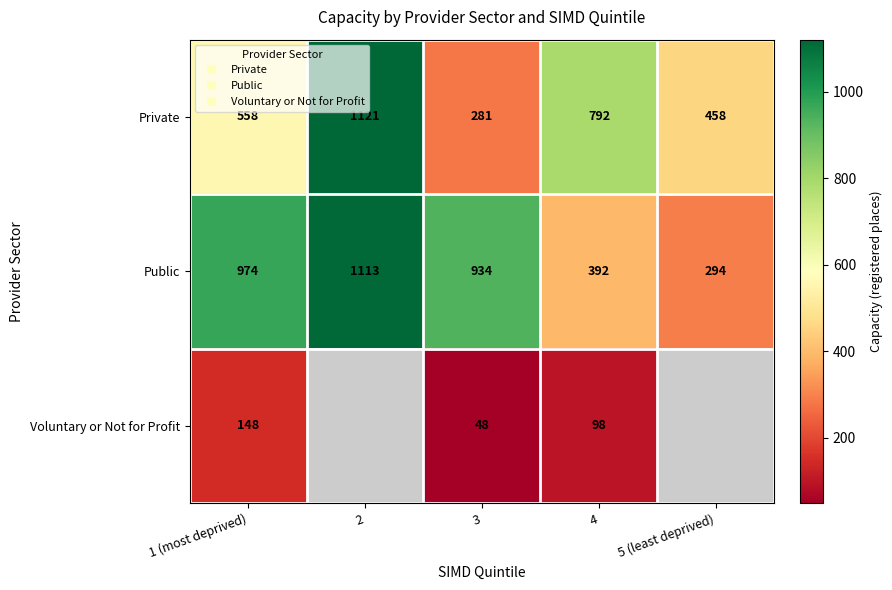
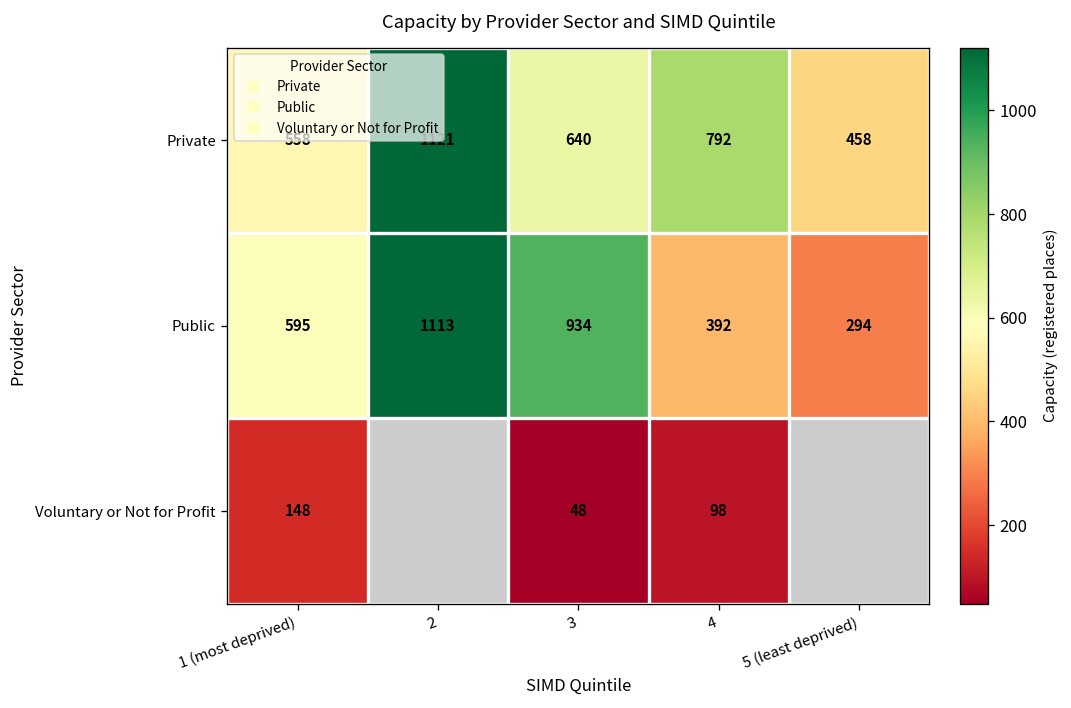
Private, 3: 281 -> 640
Public, 1 (most deprived): 974 -> 595
